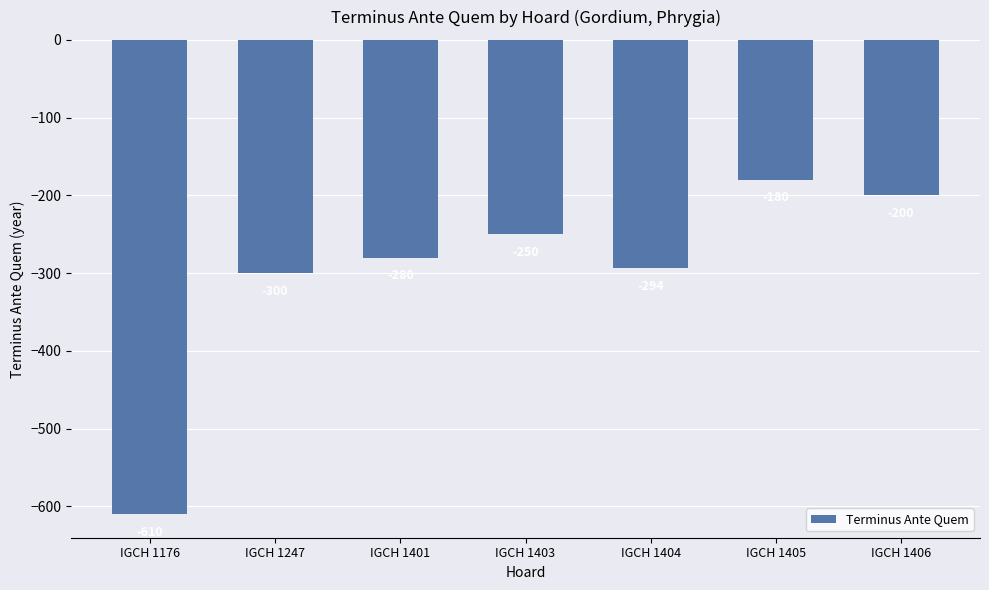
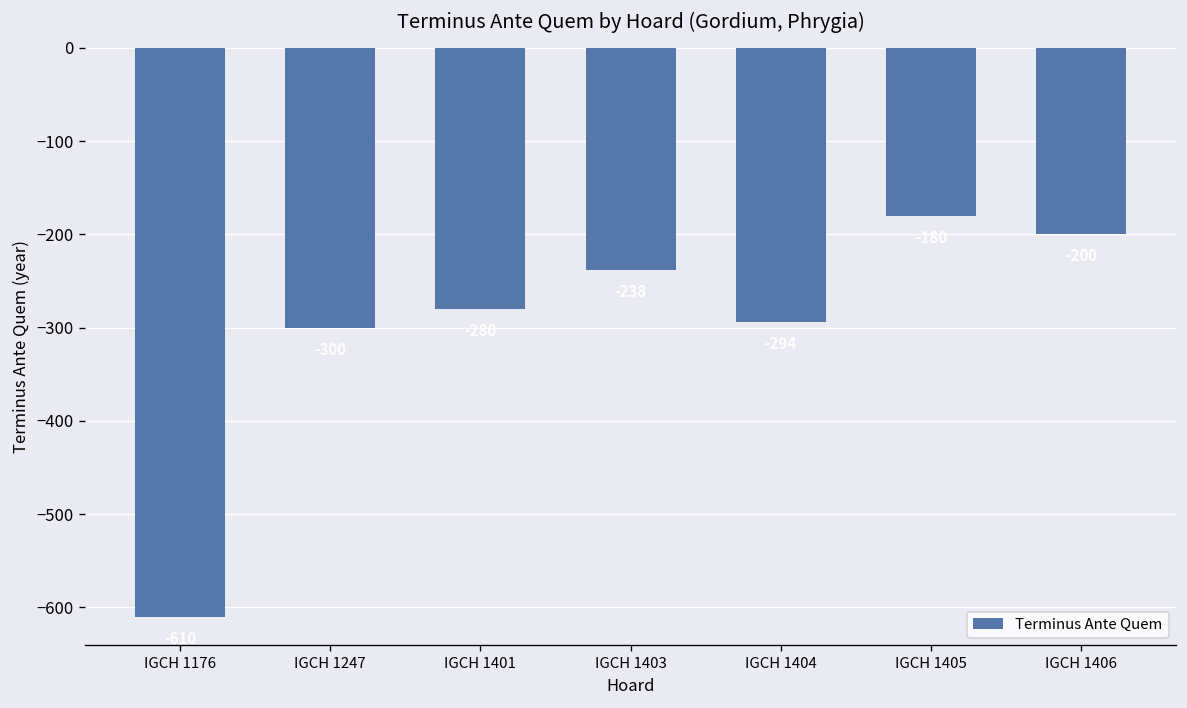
IGCH 1403: -250 -> -240
